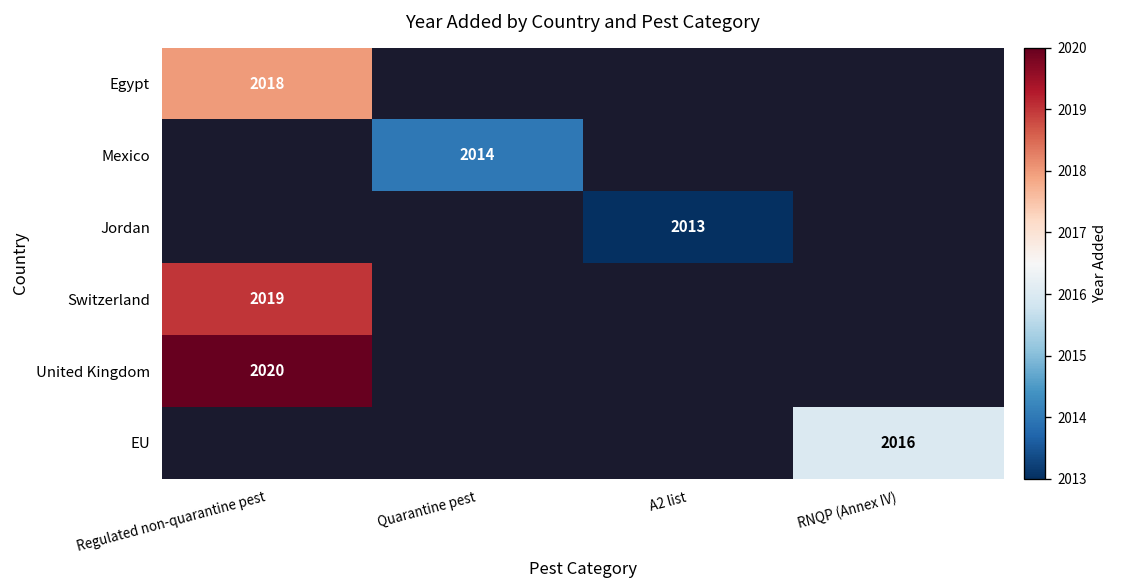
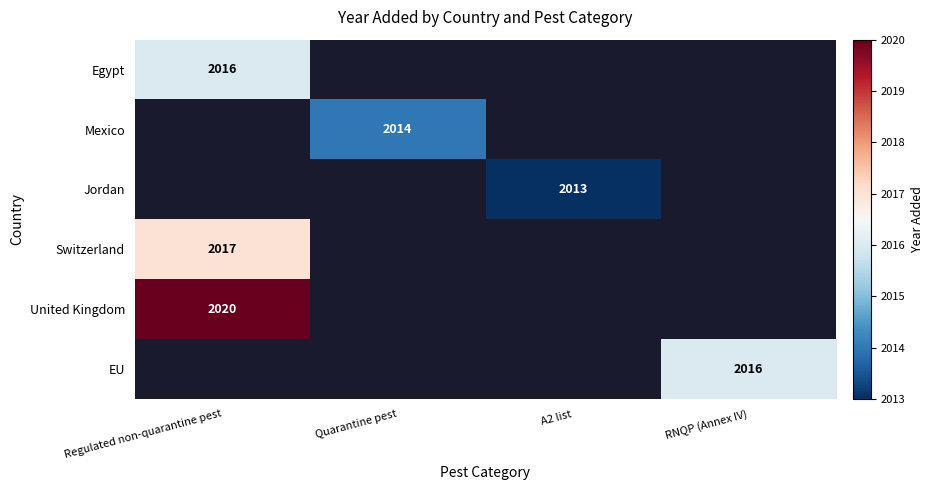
Egypt, Regulated non-quarantine pest: 2018 -> 2016
Switzerland, Regulated non-quarantine pest: 2019 -> 2017
